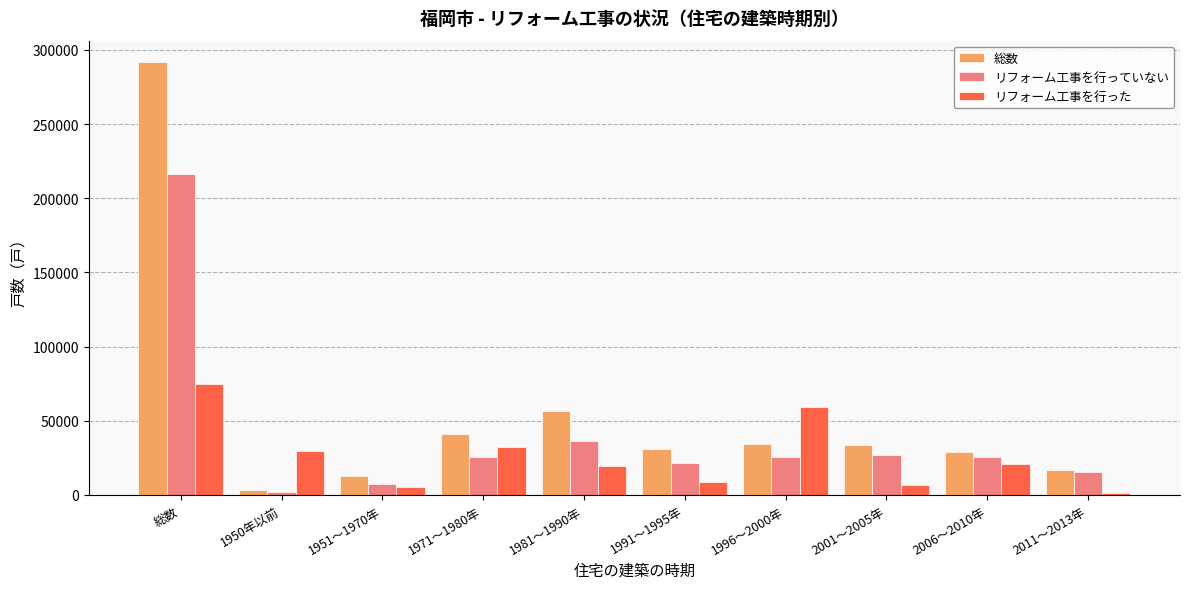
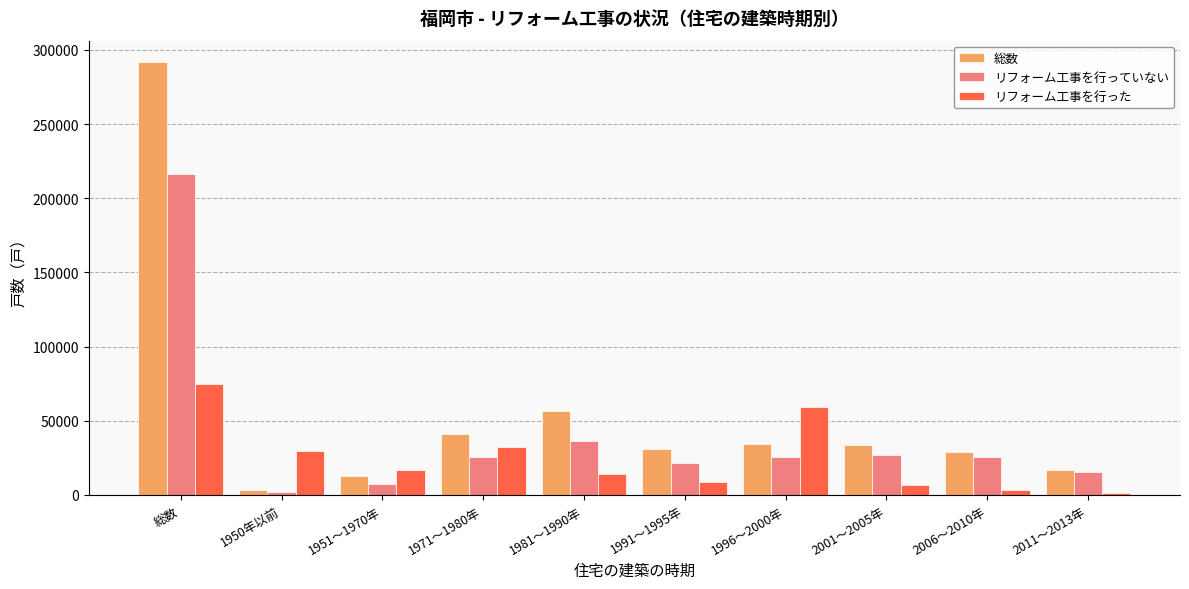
リフォーム工事を行った, 1951～1970年: 5000 -> 17000
リフォーム工事を行った, 1981～1990年: 20000 -> 14000
リフォーム工事を行った, 2006～2010年: 21000 -> 3000
